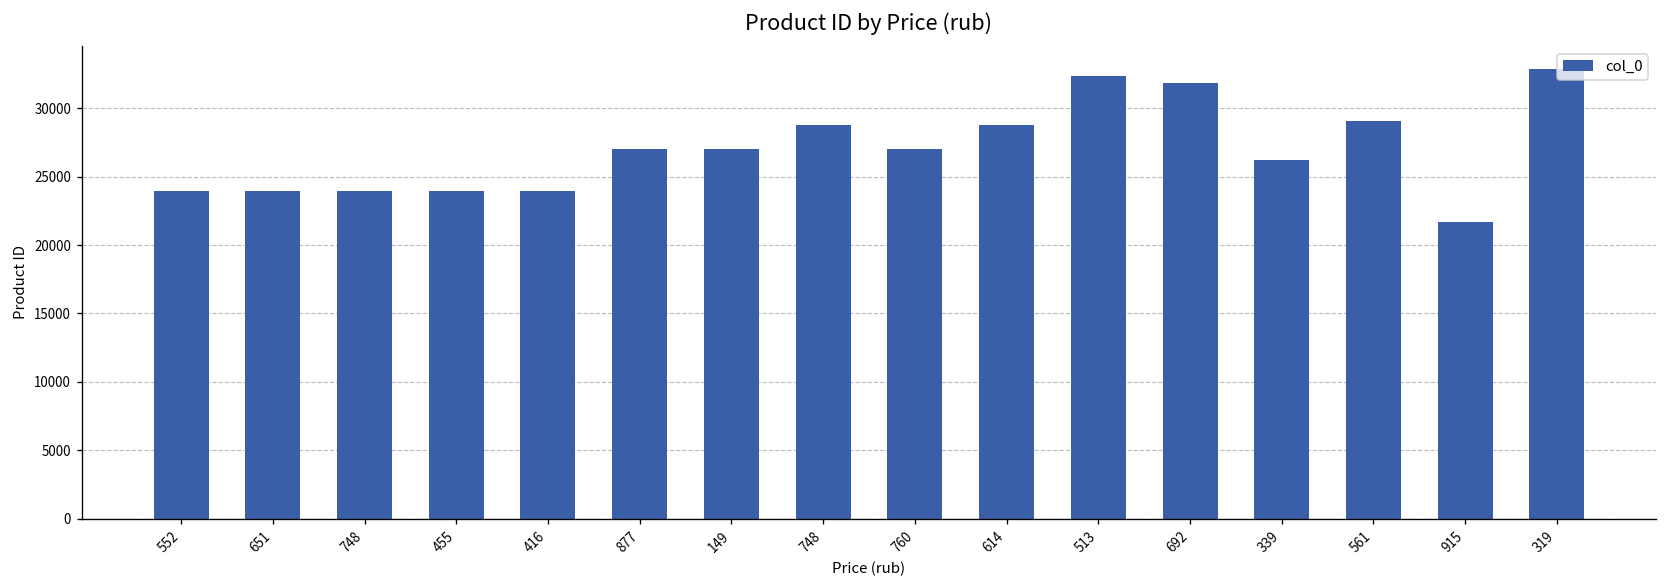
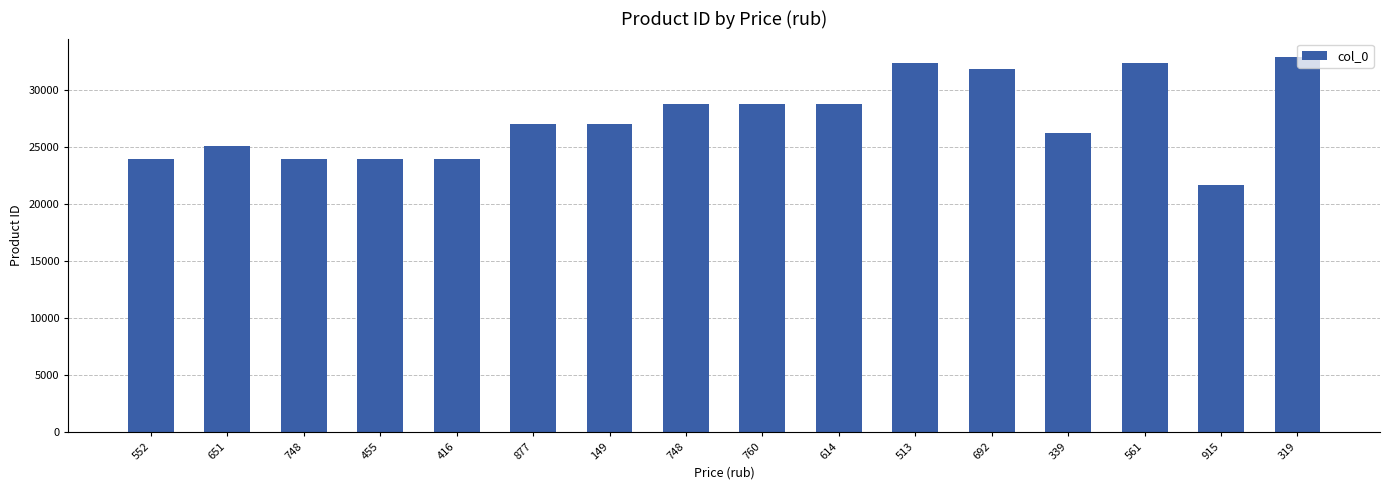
651: 23900 -> 25200
760: 27000 -> 28800
561: 29100 -> 32400
